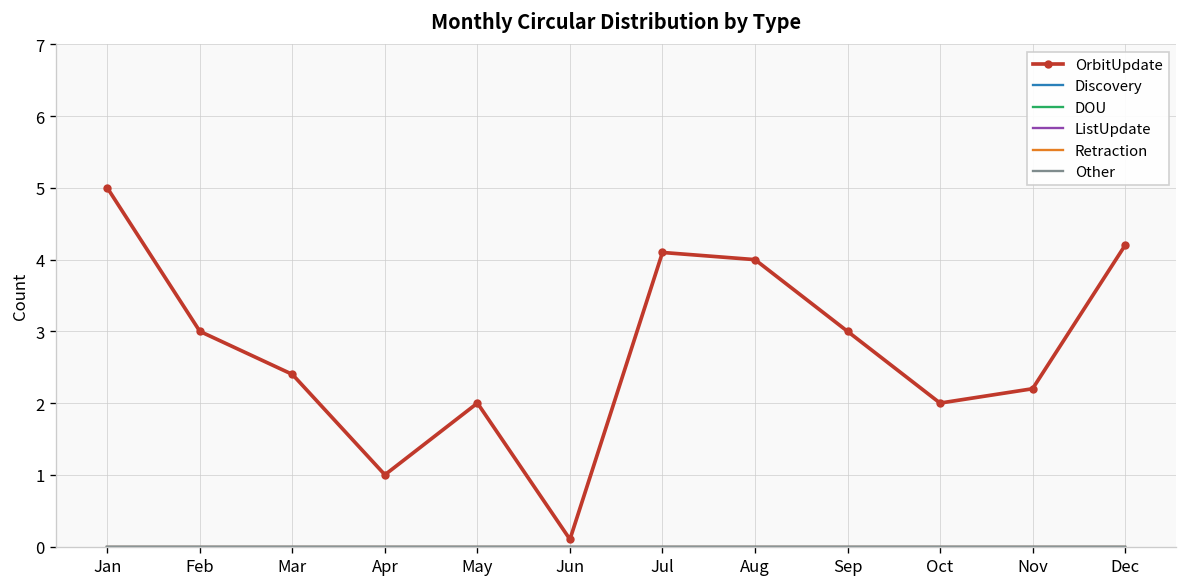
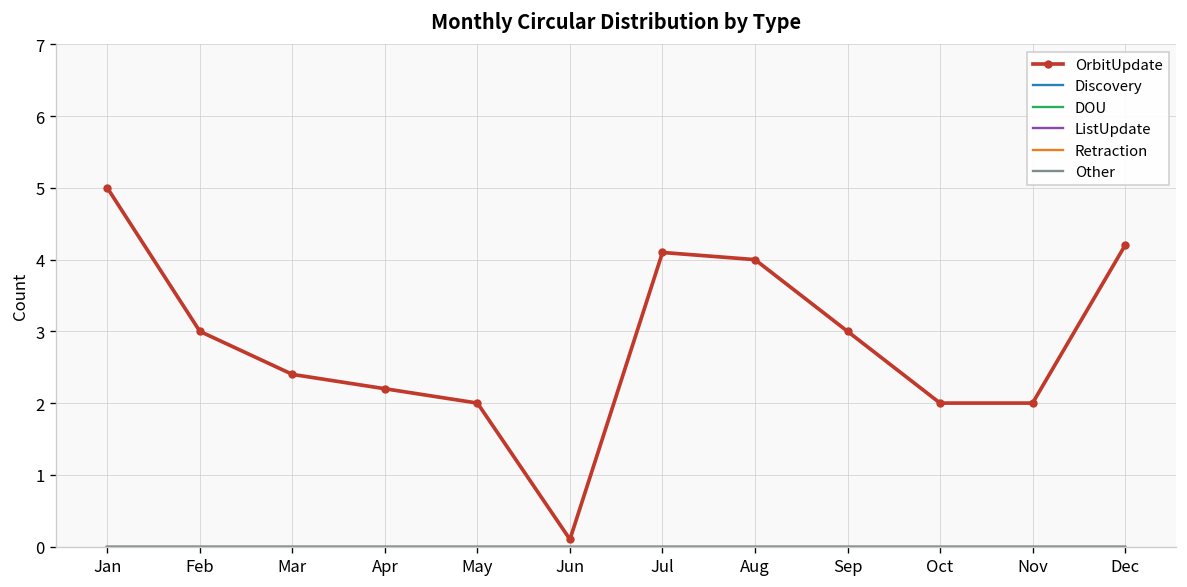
OrbitUpdate, Apr: 1.0 -> 2.2
OrbitUpdate, Nov: 2.2 -> 2.0
